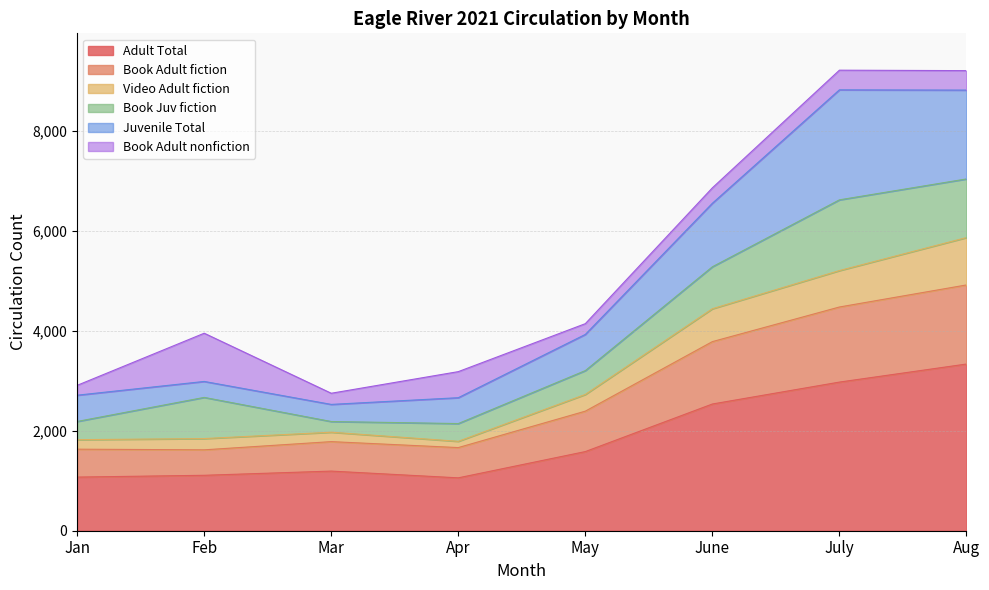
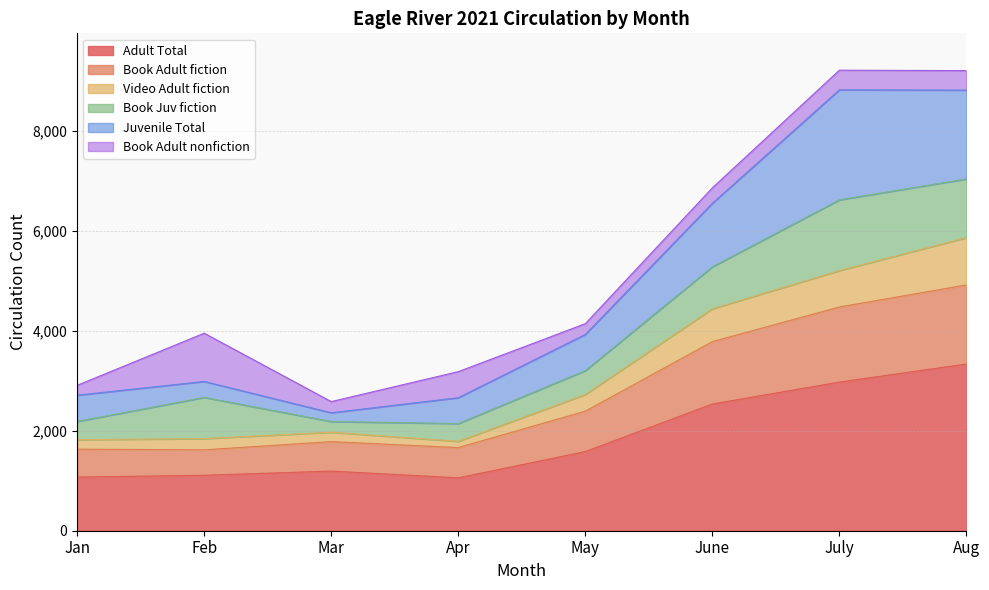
Juvenile Total, Mar: 300 -> 200
